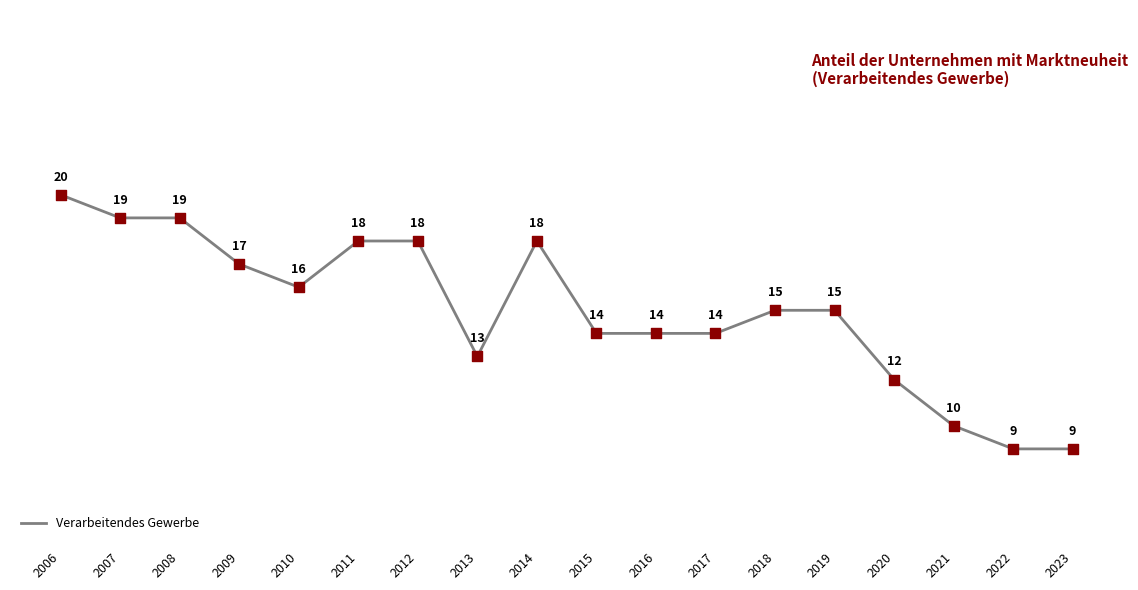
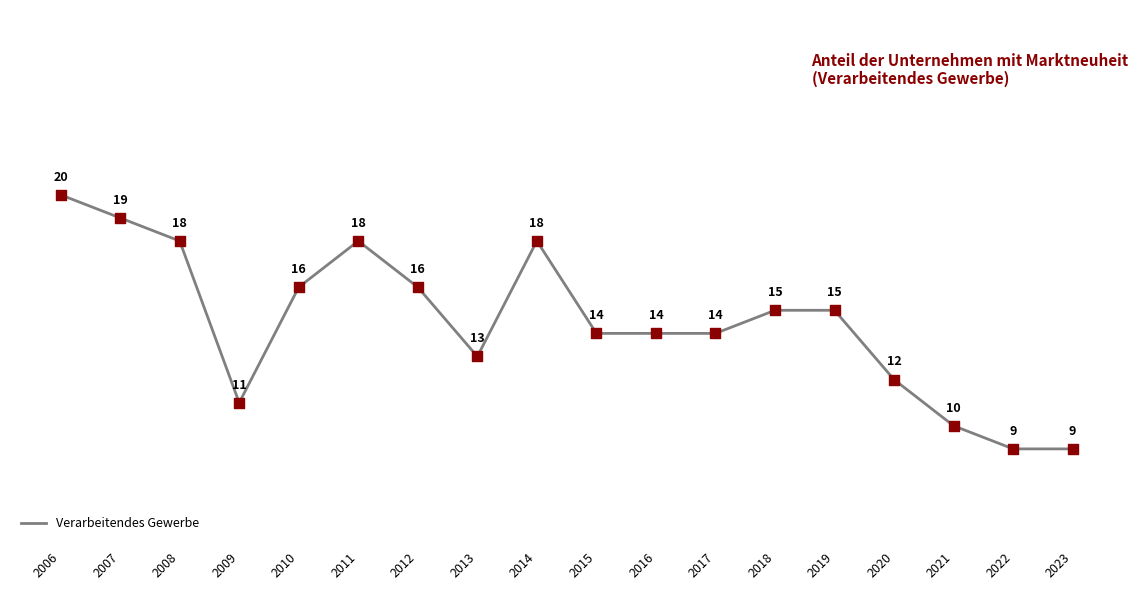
2008: 19 -> 18
2009: 17 -> 11
2012: 18 -> 16
